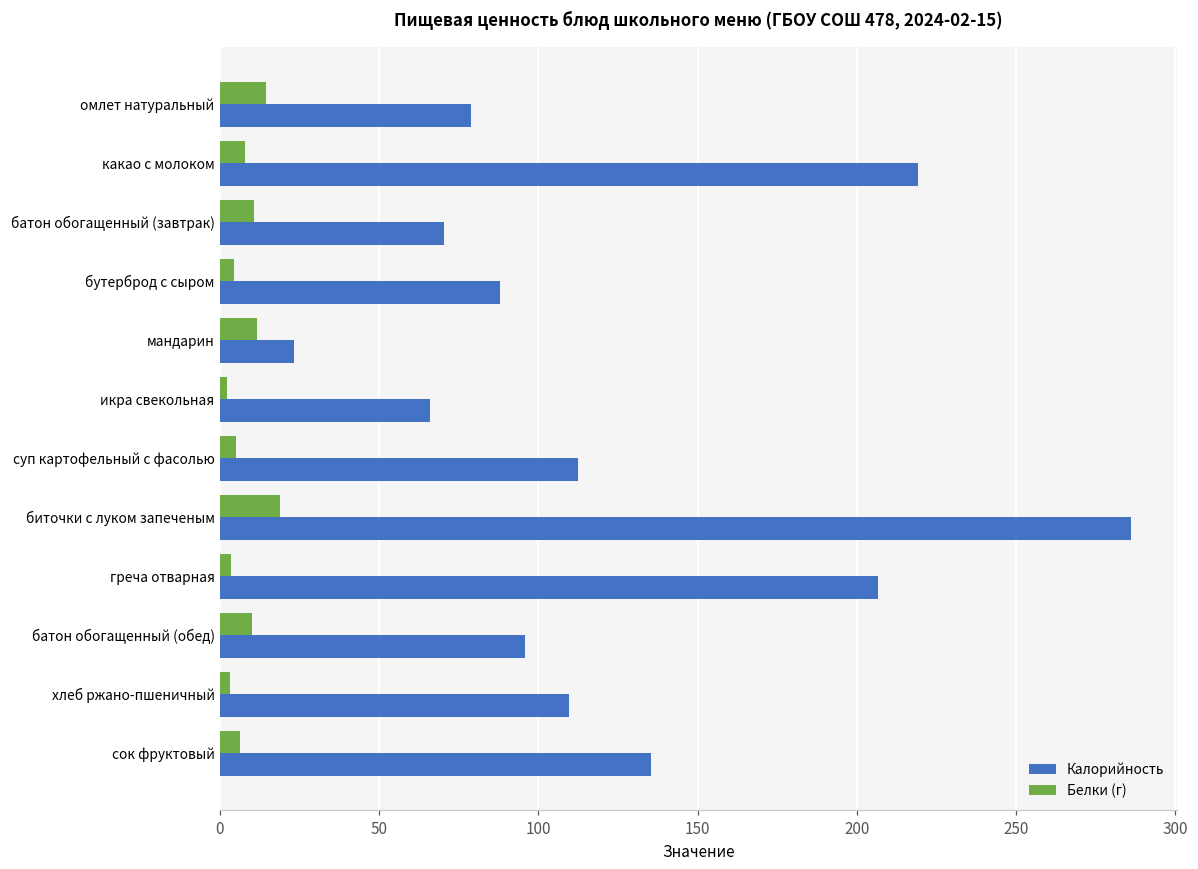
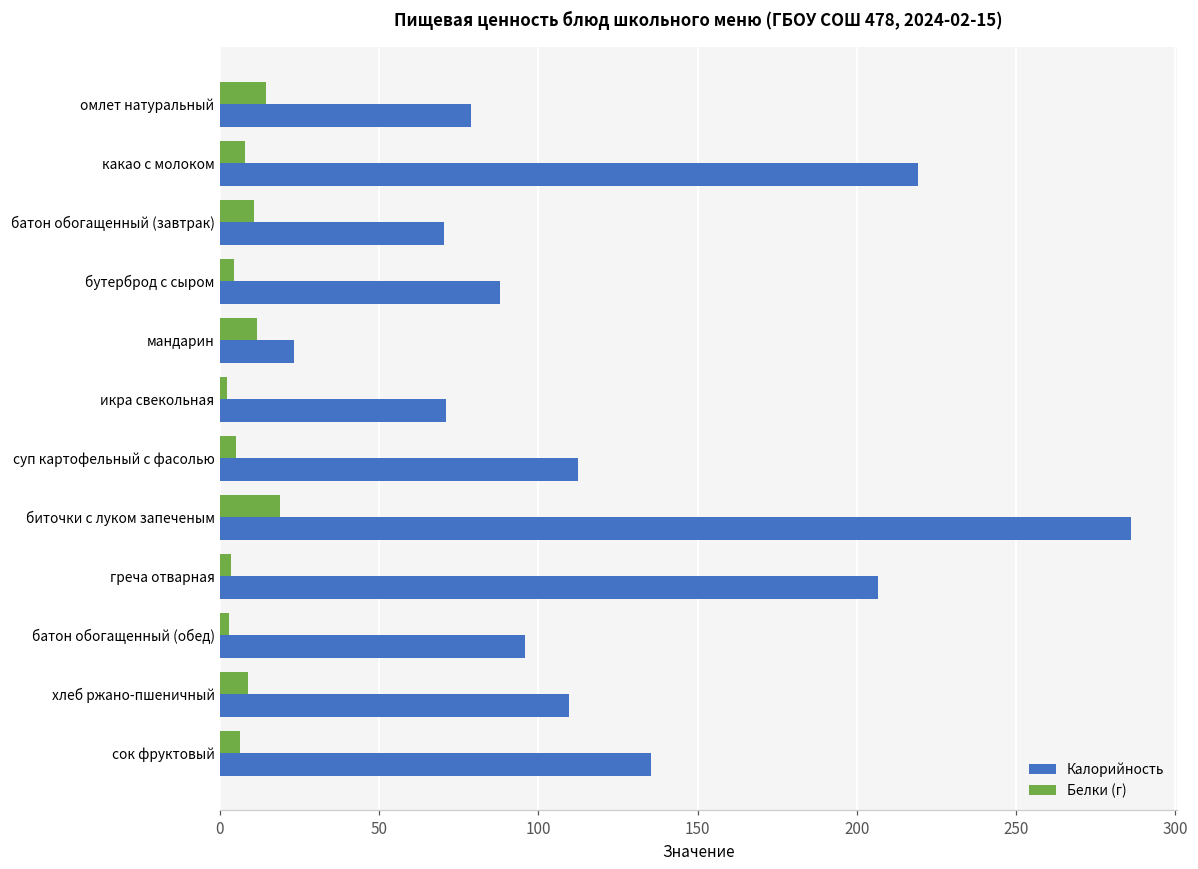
Калорийность, икра свекольная: 66 -> 71
Белки (г), батон обогащенный (обед): 10 -> 3
Белки (г), хлеб ржано-пшеничный: 3 -> 9
